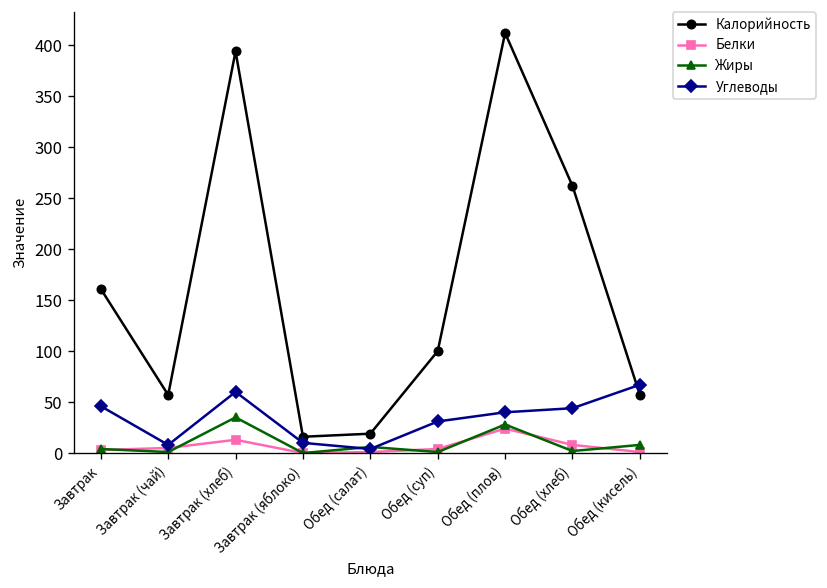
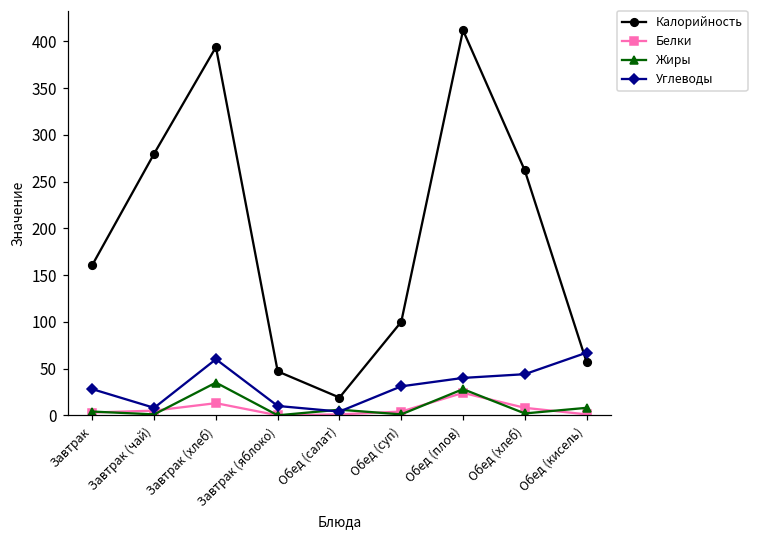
Углеводы, Завтрак: 50 -> 30
Калорийность, Завтрак (чай): 60 -> 280
Калорийность, Завтрак (яблоко): 20 -> 50
